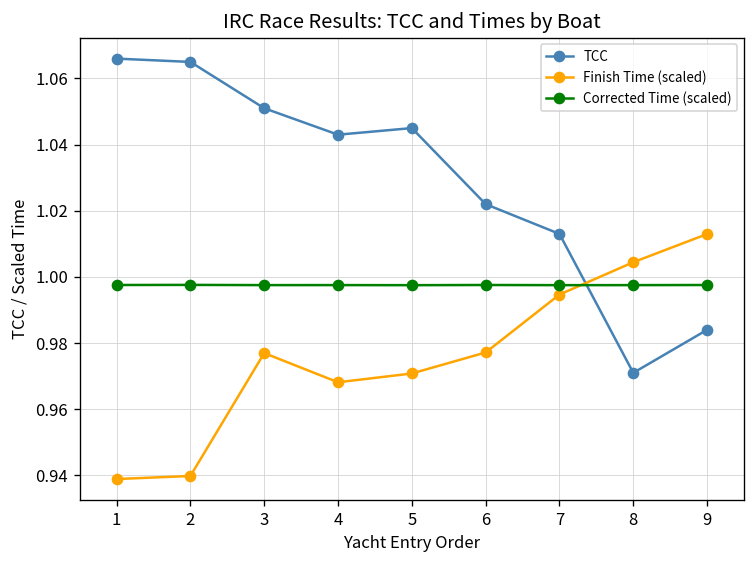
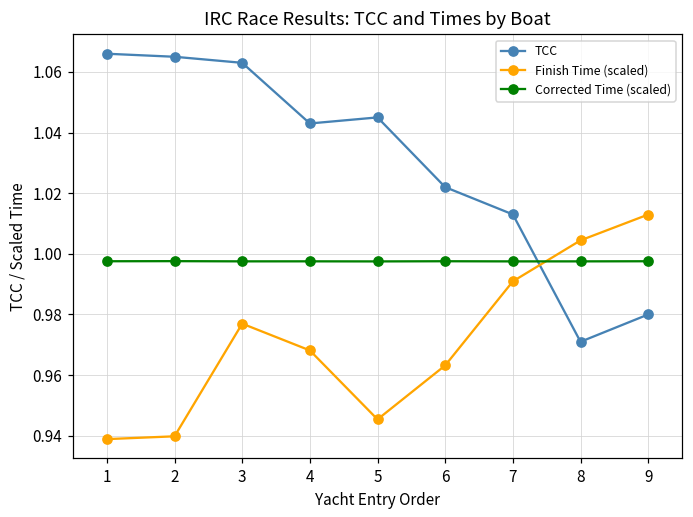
TCC, 3: 1.051 -> 1.063
Finish Time (scaled), 5: 0.971 -> 0.945
Finish Time (scaled), 6: 0.977 -> 0.963
Finish Time (scaled), 7: 0.995 -> 0.991
TCC, 9: 0.984 -> 0.980
